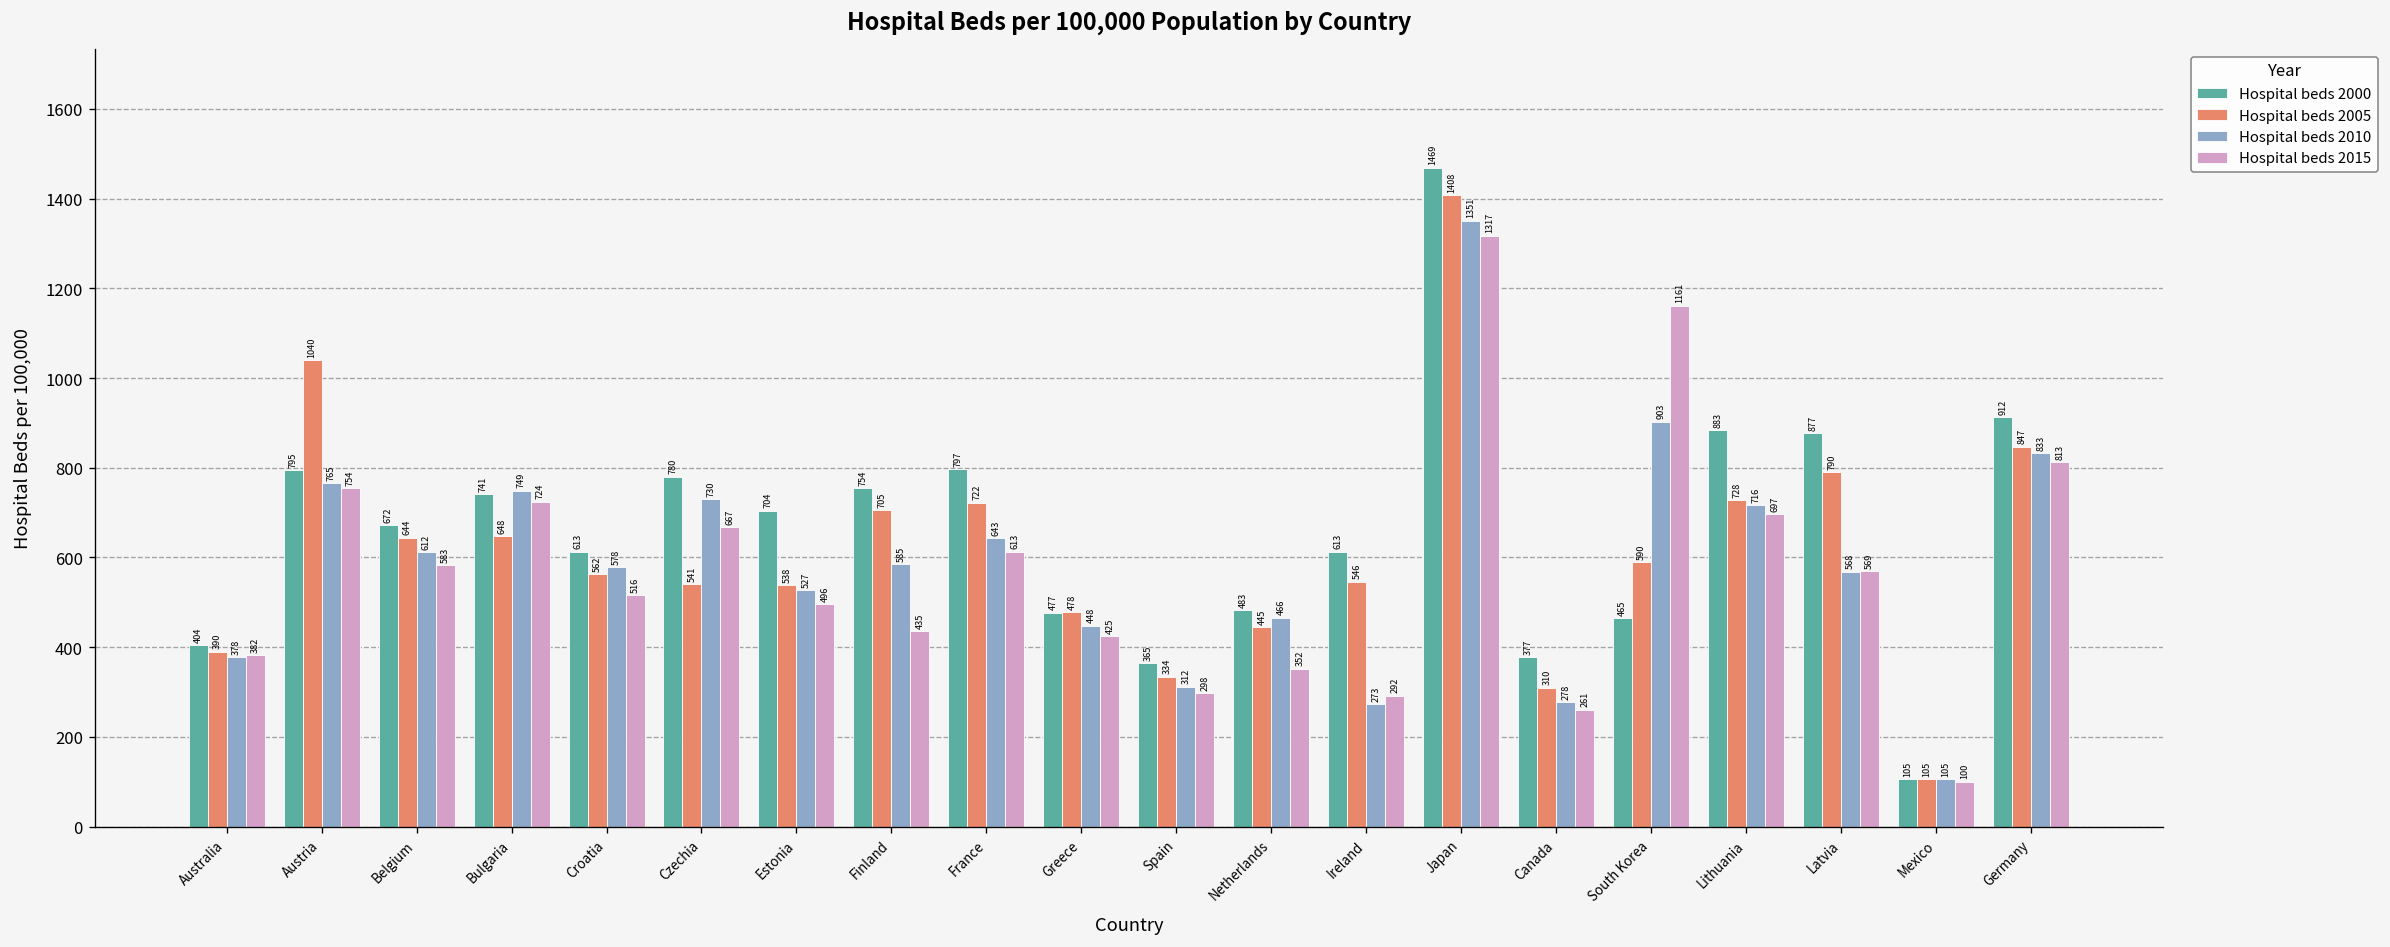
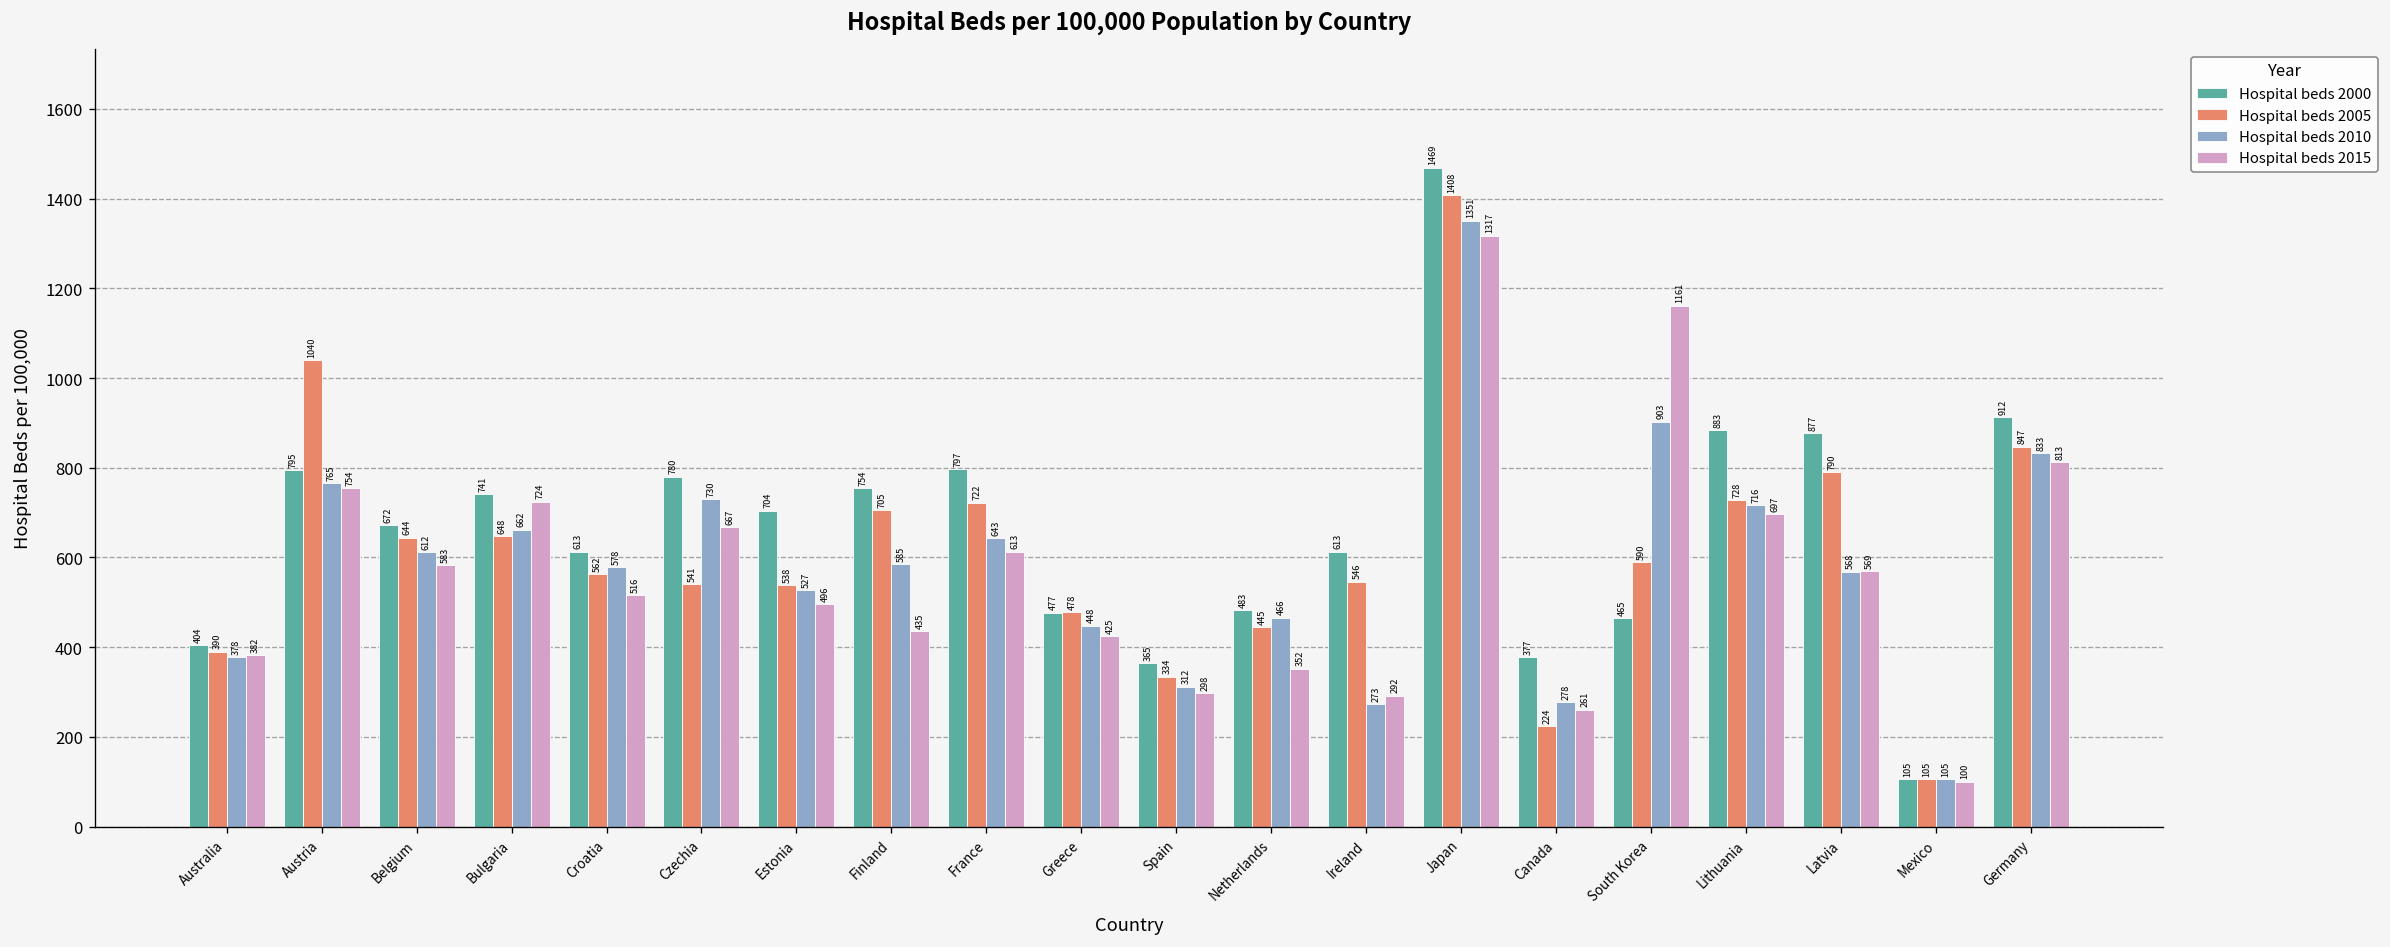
Hospital beds 2010, Bulgaria: 749 -> 662
Hospital beds 2005, Canada: 310 -> 224
